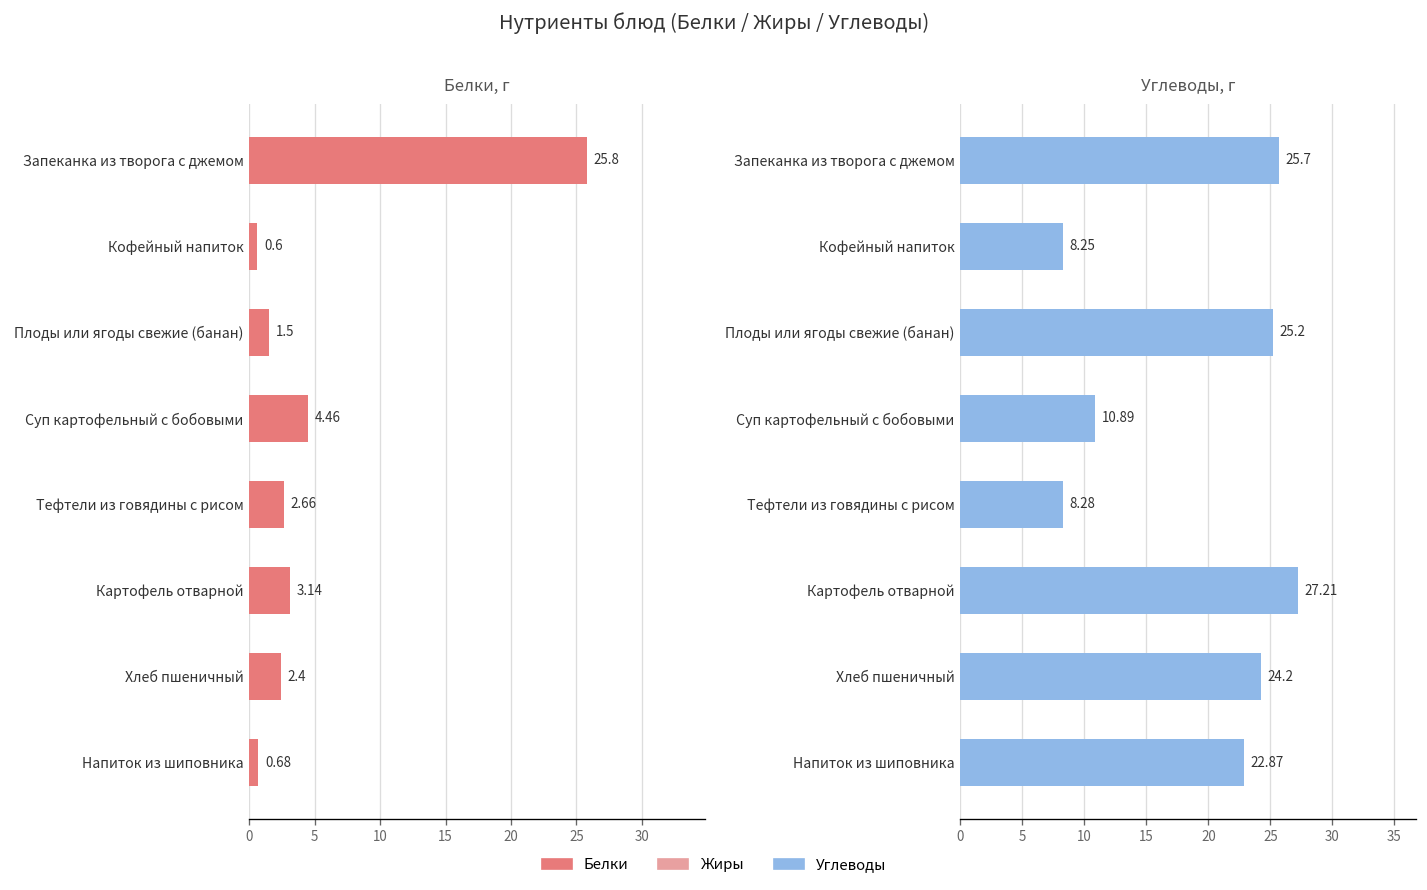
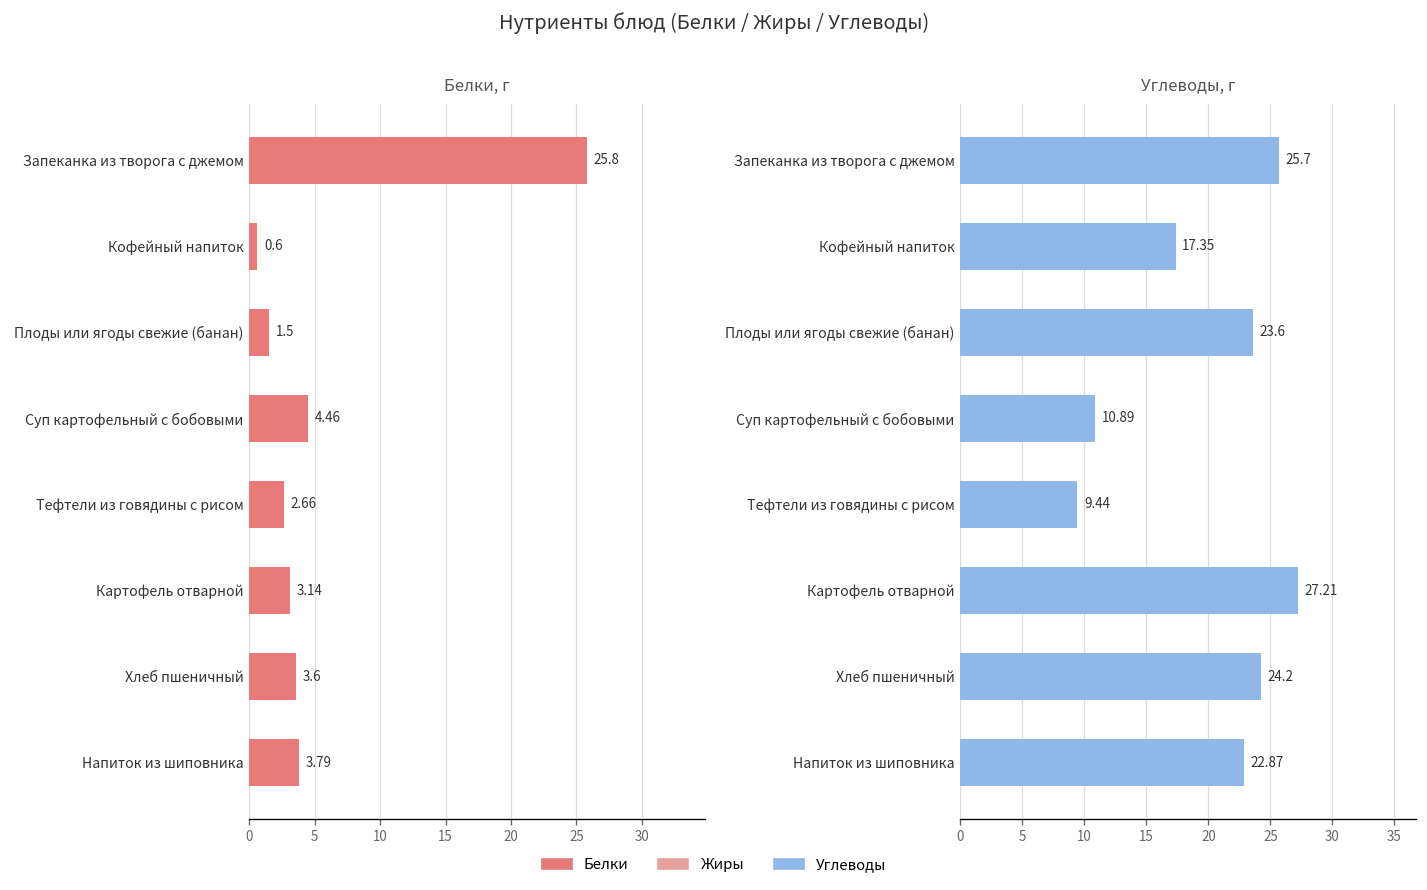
Белки, г, Хлеб пшеничный: 2.4 -> 3.6
Белки, г, Напиток из шиповника: 0.68 -> 3.79
Углеводы, г, Кофейный напиток: 8.25 -> 17.35
Углеводы, г, Плоды или ягоды свежие (банан): 25.2 -> 23.6
Углеводы, г, Тефтели из говядины с рисом: 8.28 -> 9.44
